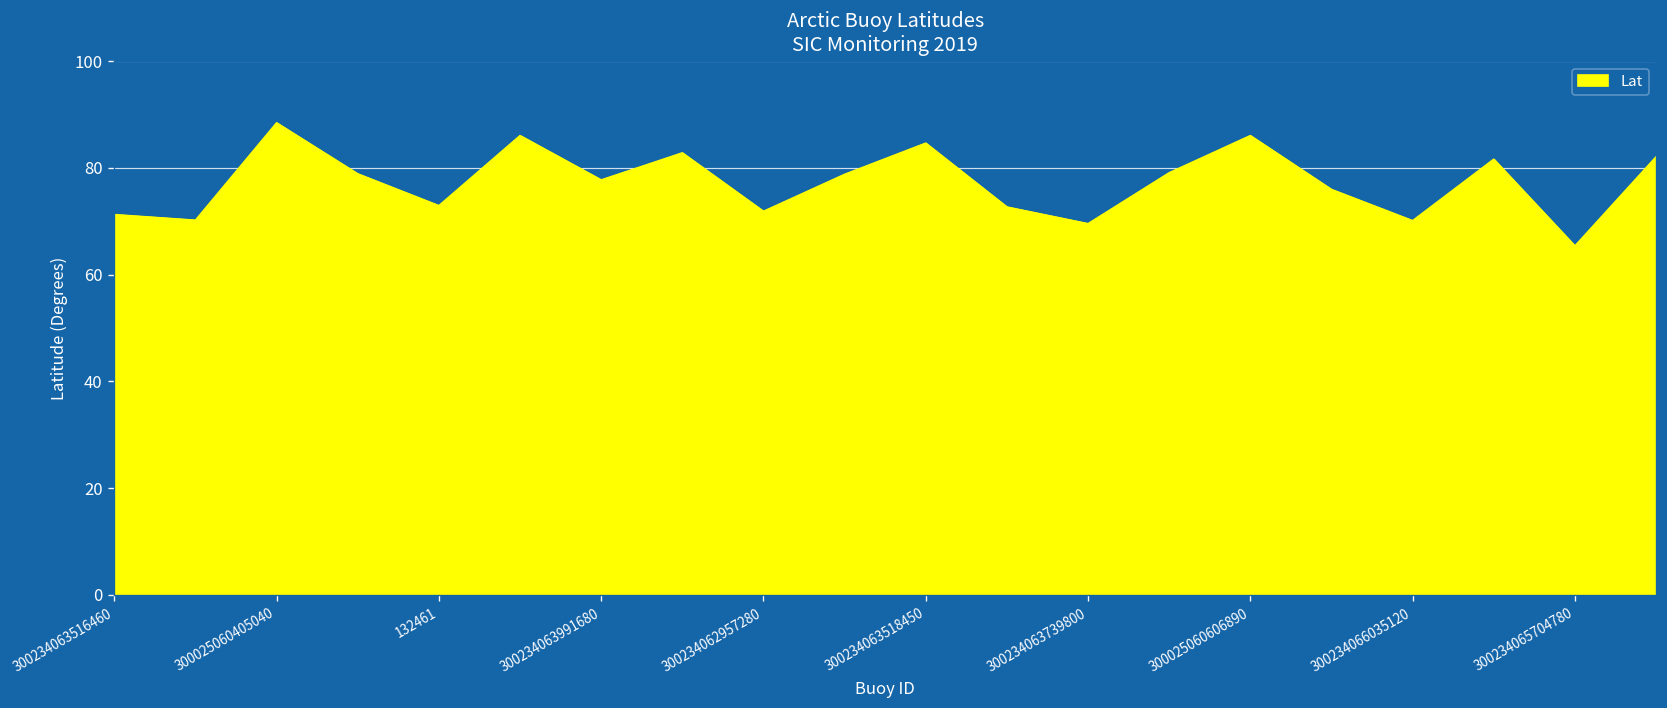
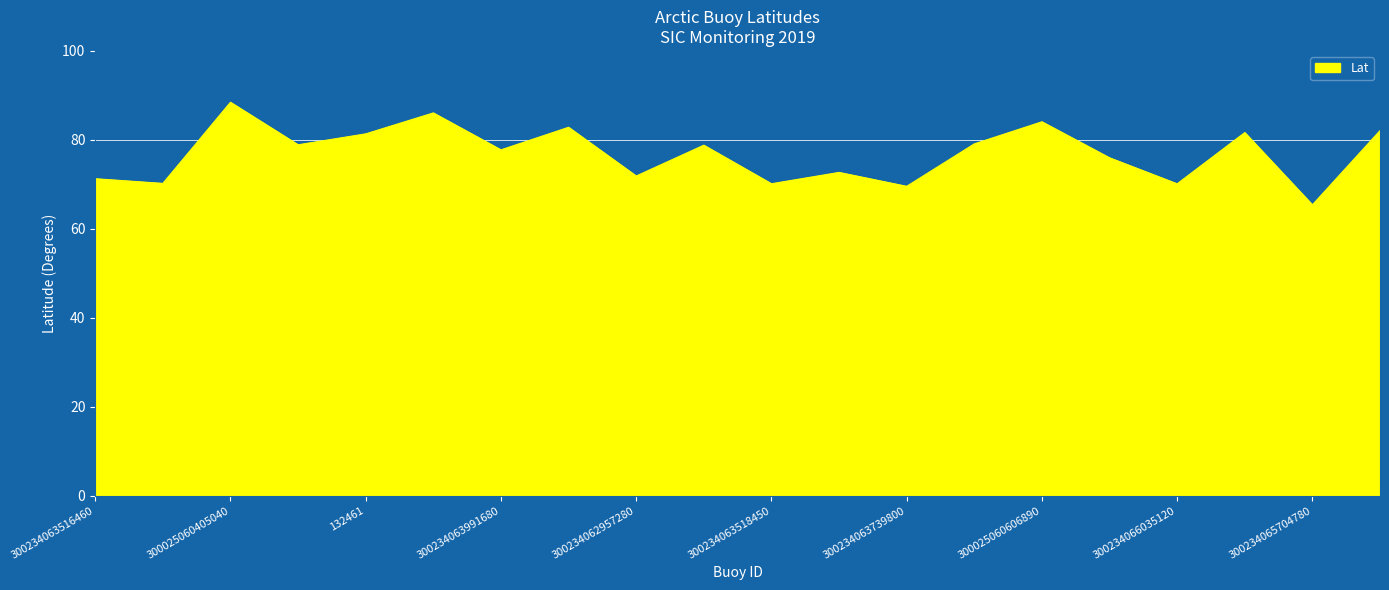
132461: 73 -> 81
300234063518450: 85 -> 70
300025060606890: 86 -> 84
